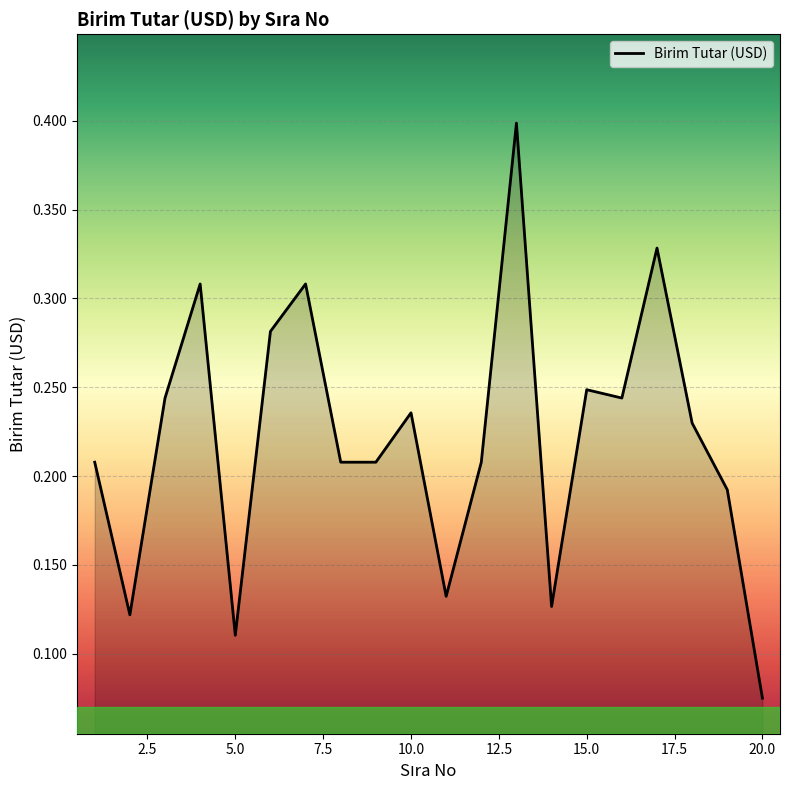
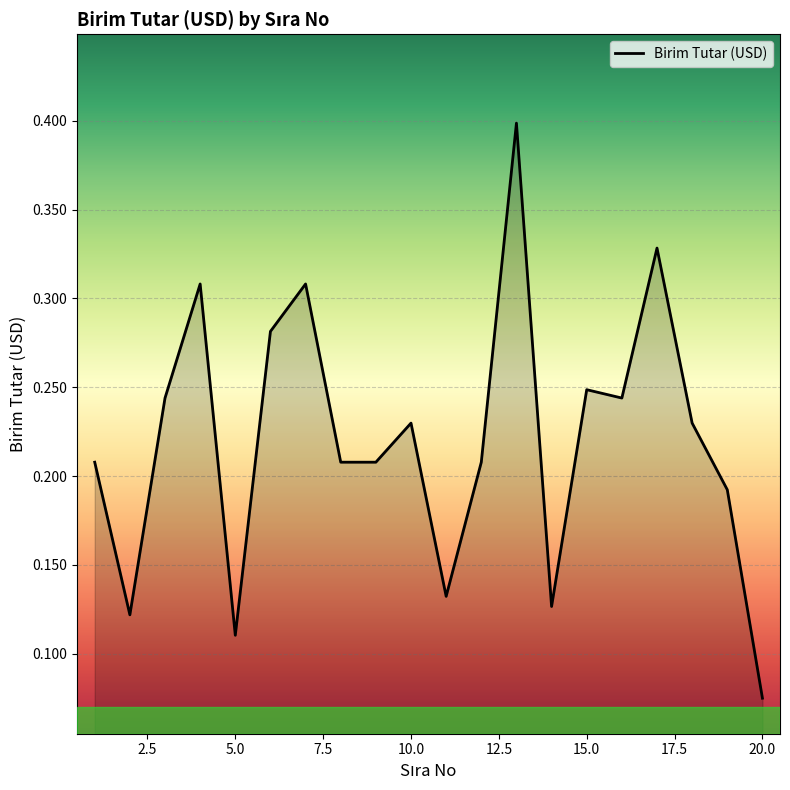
10.0: 0.236 -> 0.230
